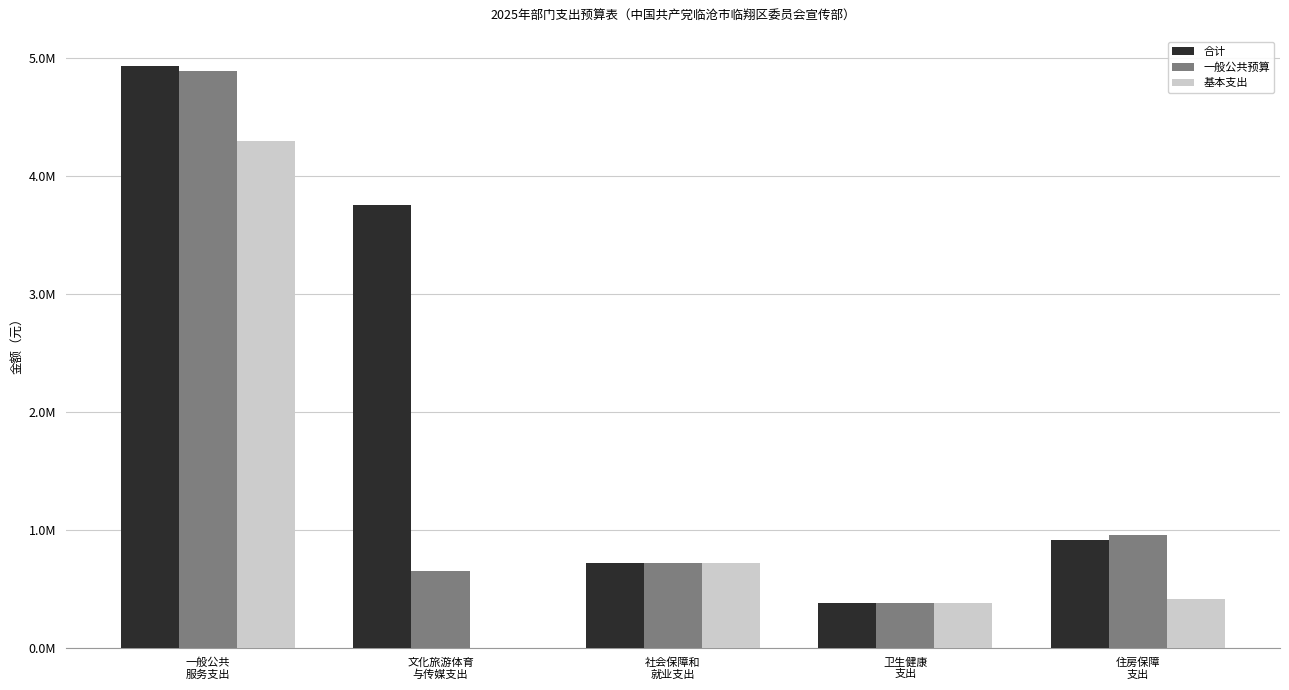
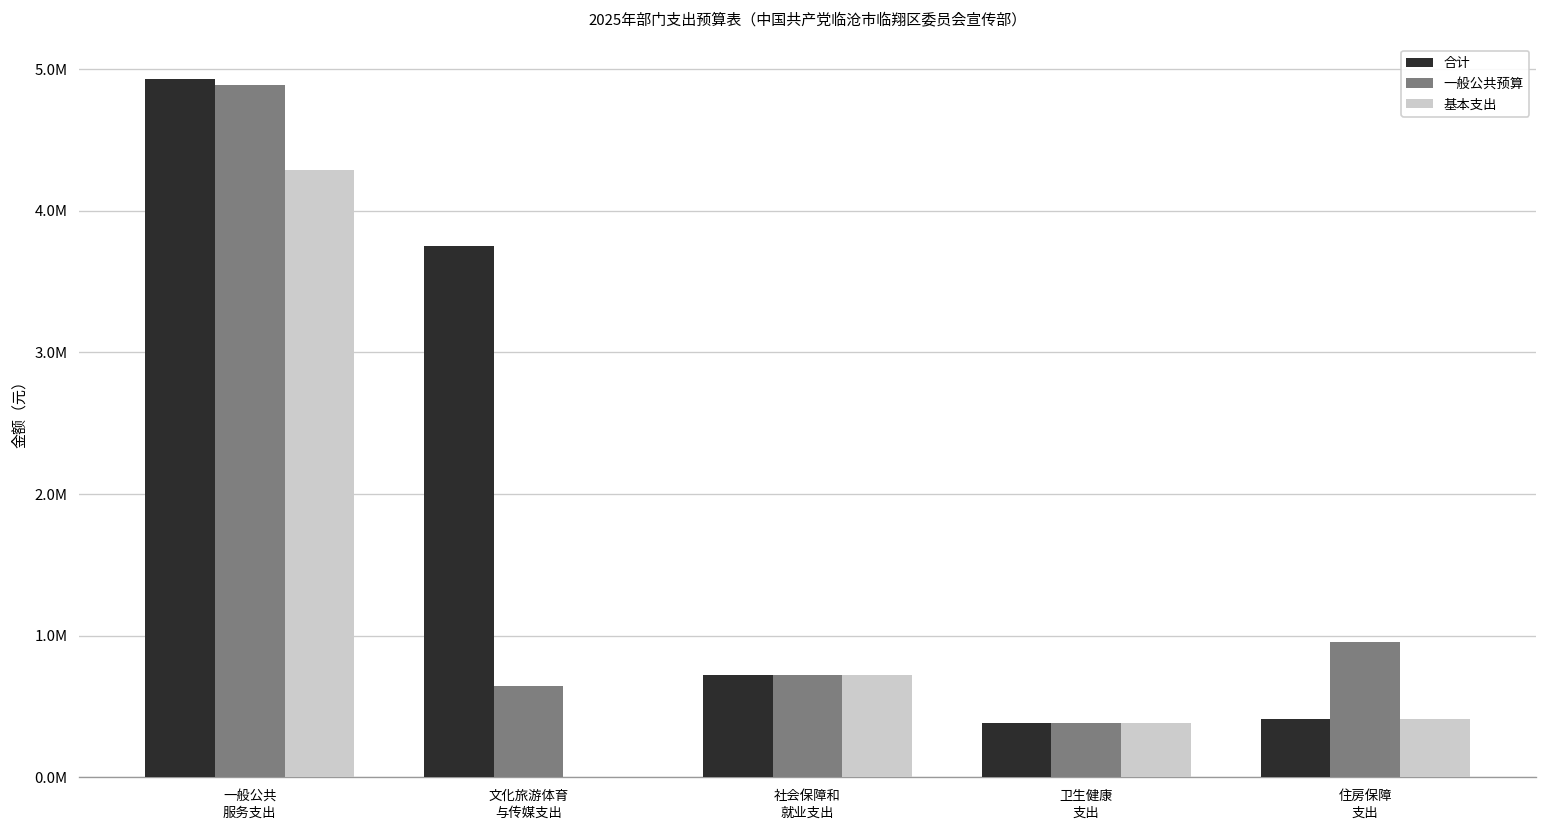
合计, 住房保障 支出: 910000 -> 420000
